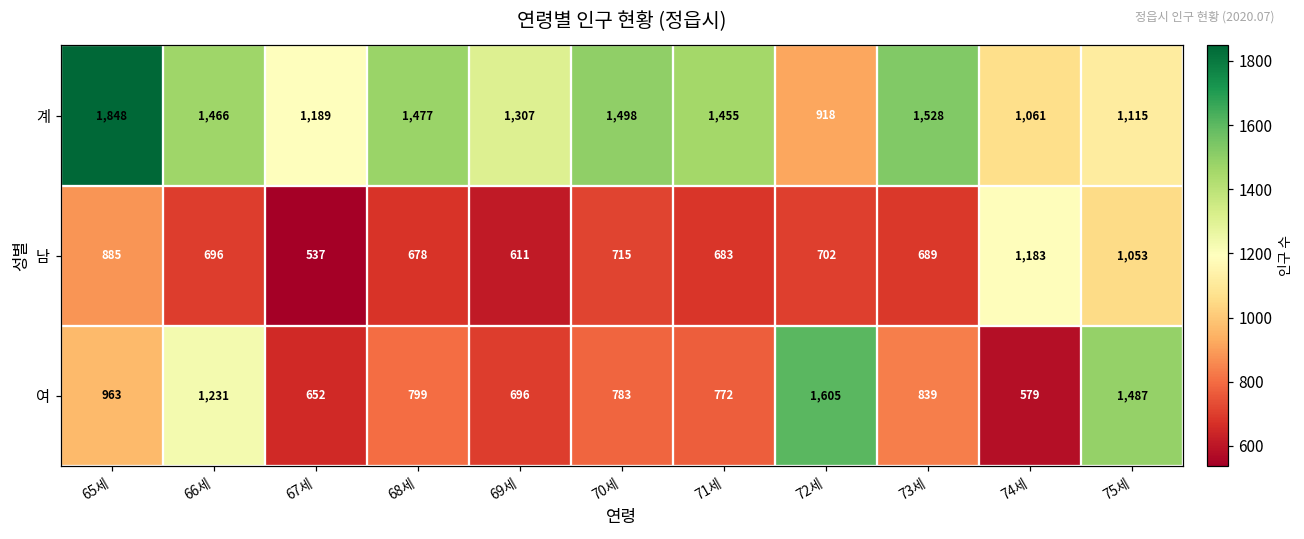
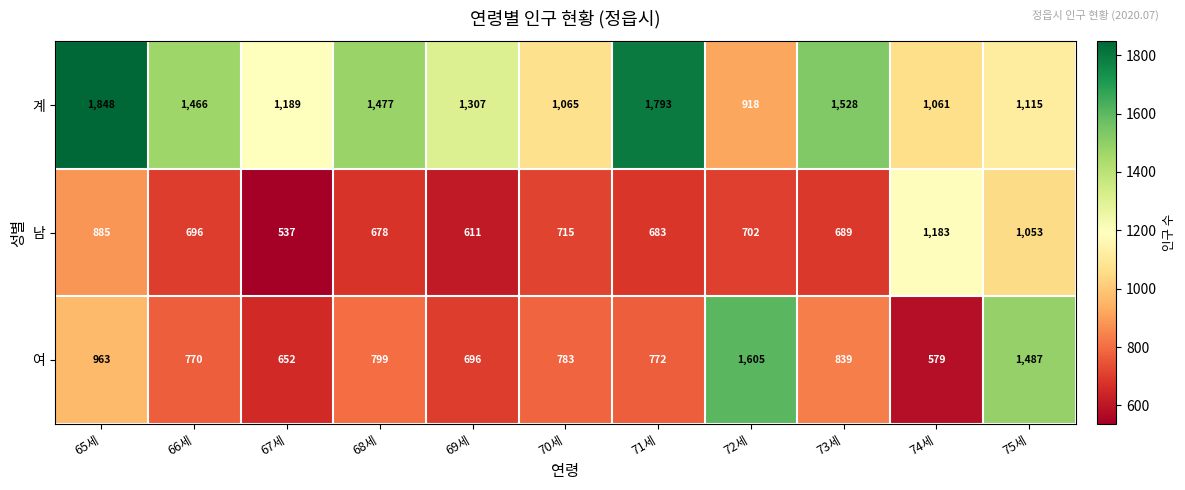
계, 70세: 1,498 -> 1,065
계, 71세: 1,455 -> 1,793
여, 66세: 1,231 -> 770
